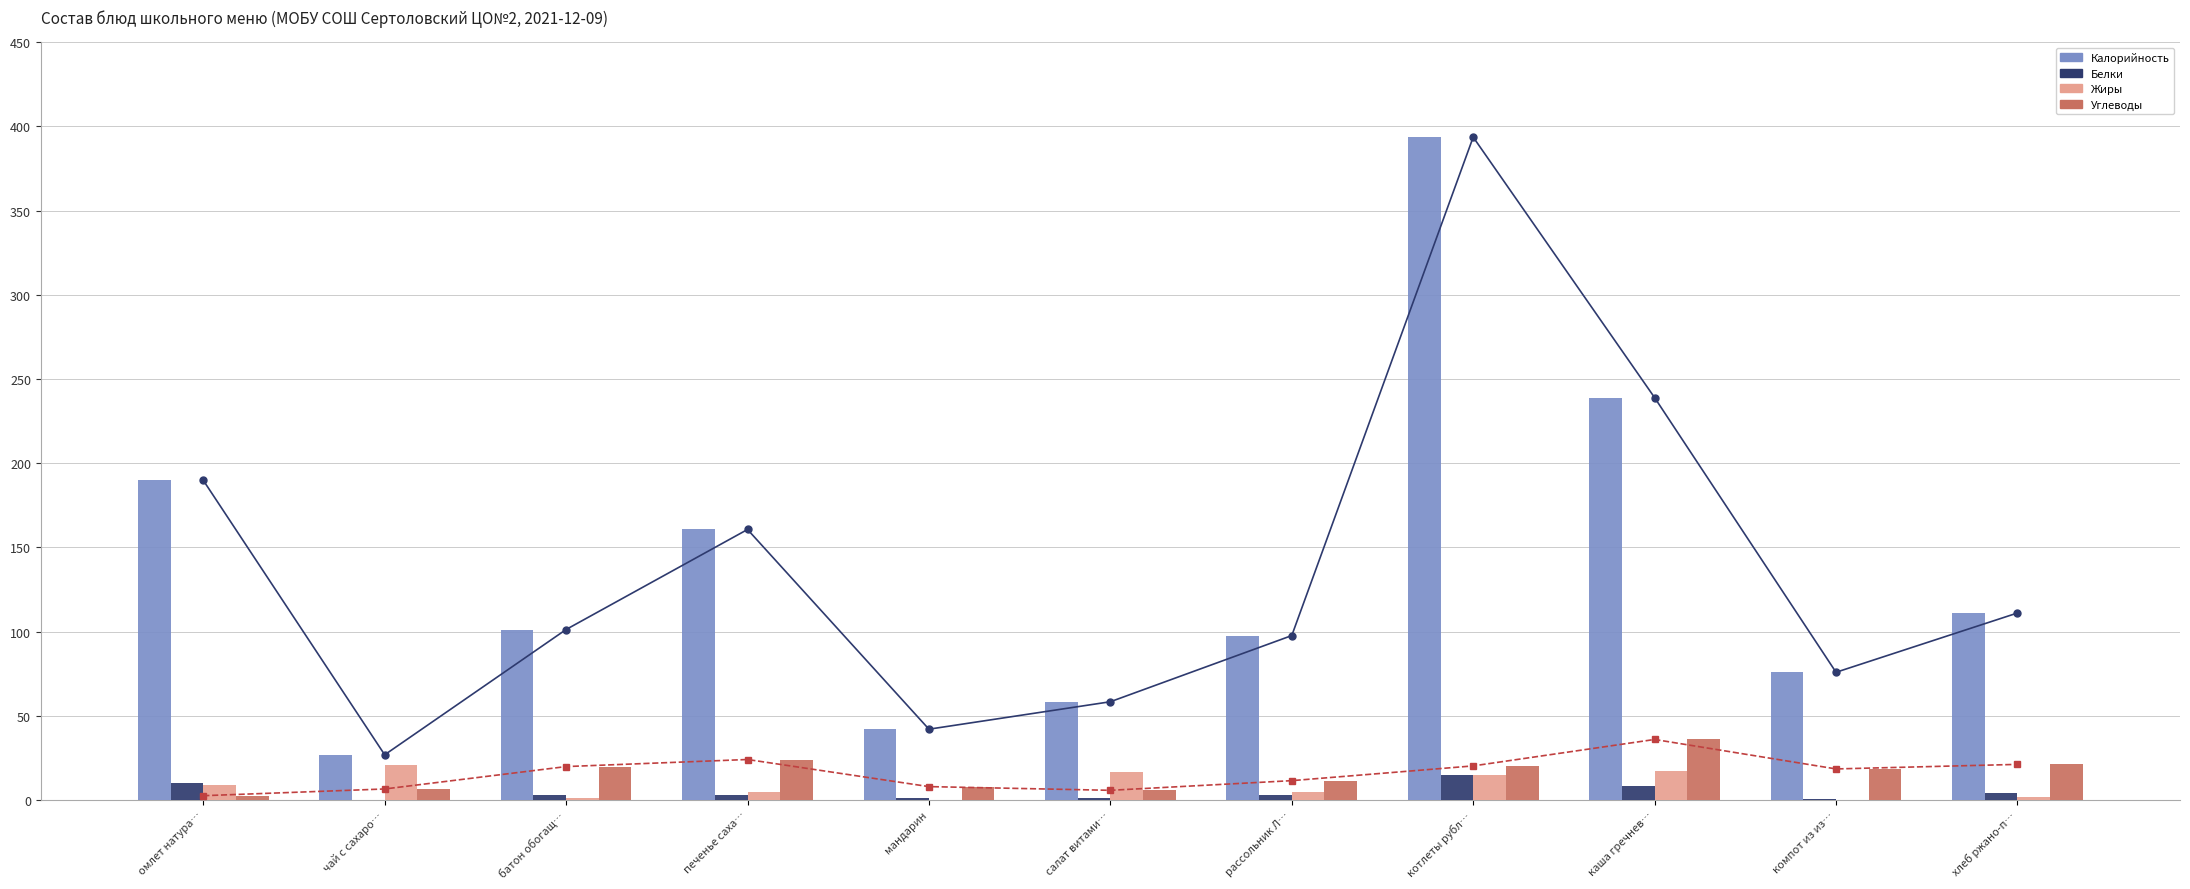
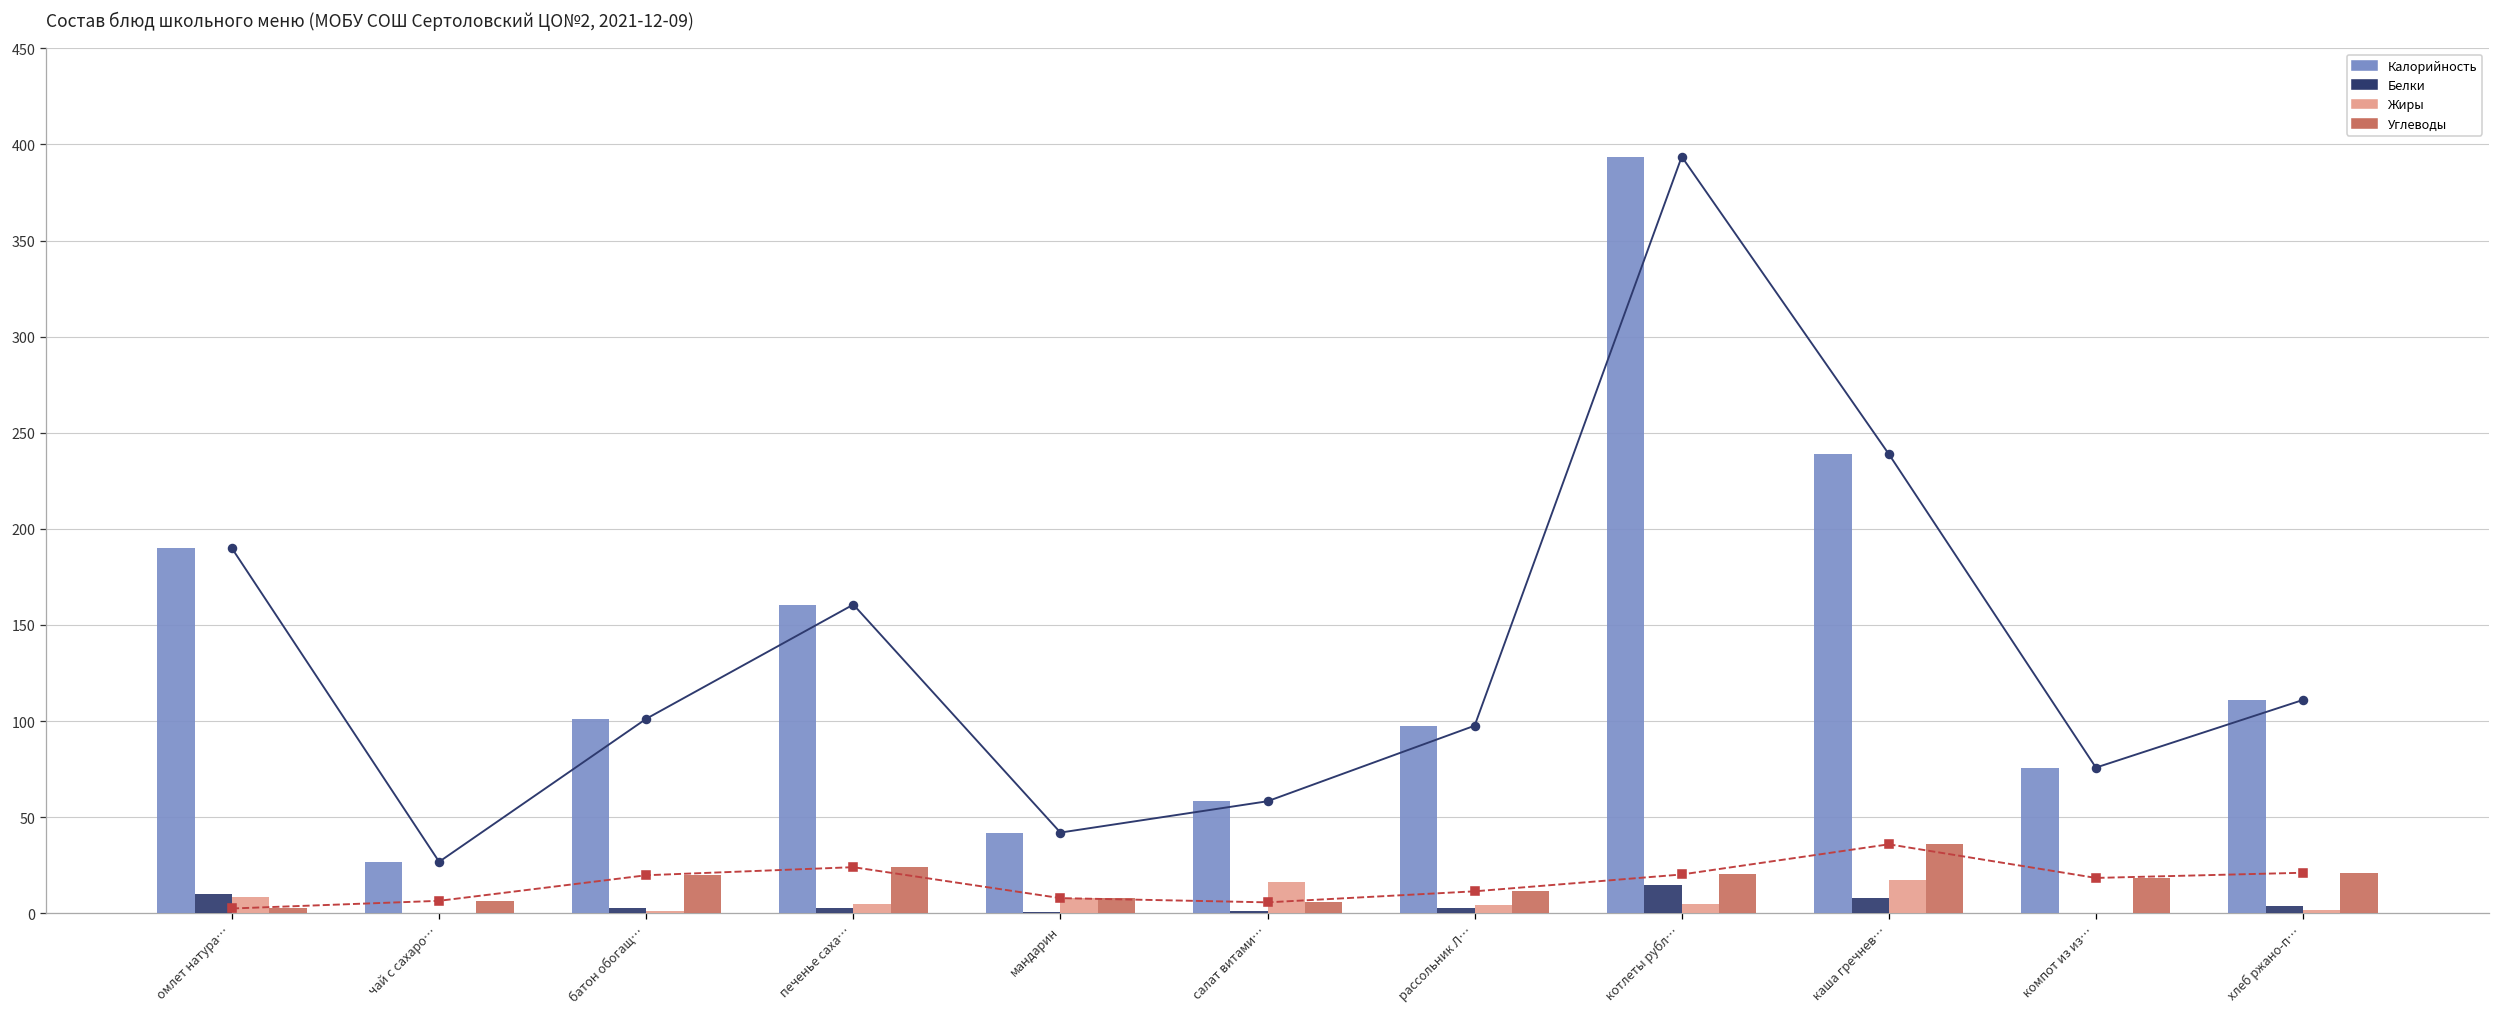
Жиры, чай с сахаро…: 21 -> 0
Жиры, мандарин: 0 -> 8
Жиры, котлеты рубл…: 15 -> 5
